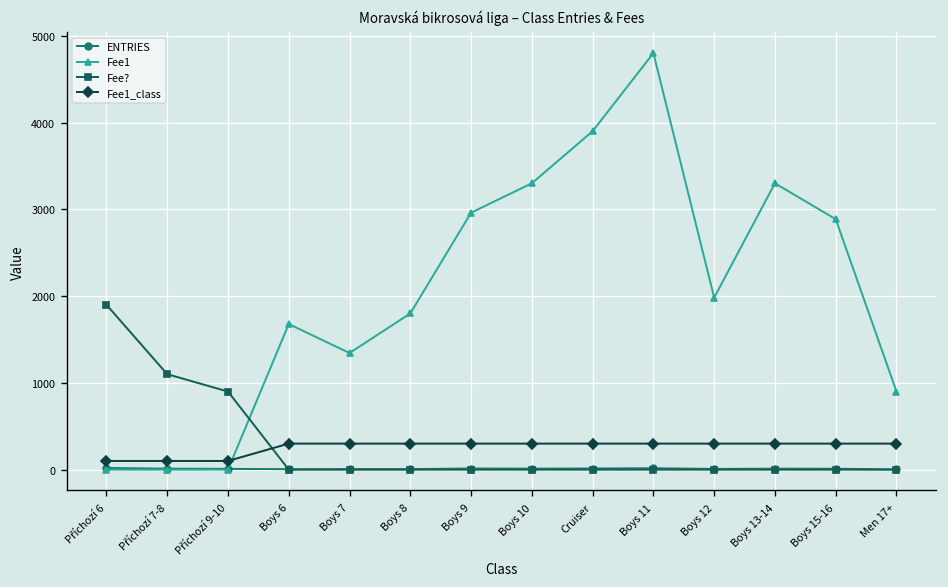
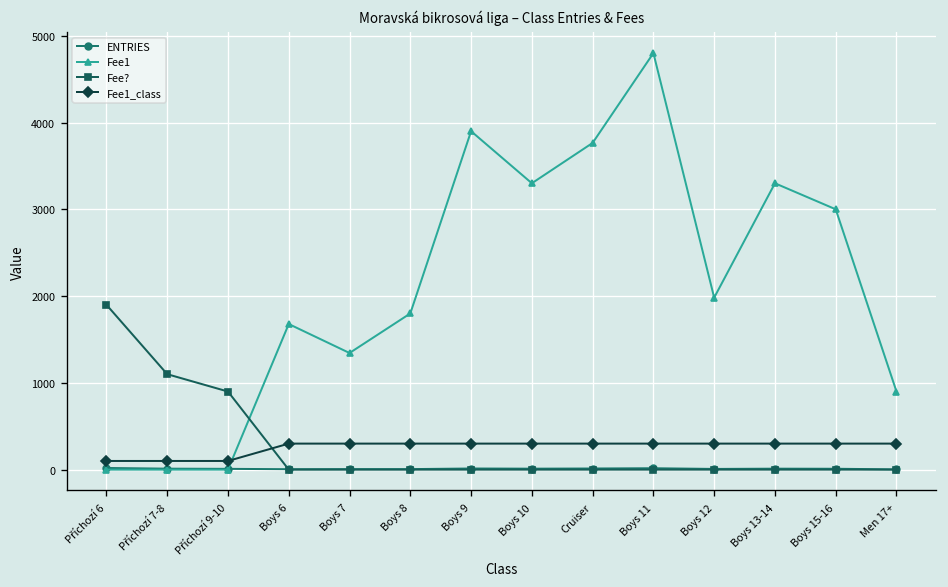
Fee1, Boys 9: 3000 -> 3900
Fee1, Cruiser: 3900 -> 3800
Fee1, Boys 15-16: 2900 -> 3000
